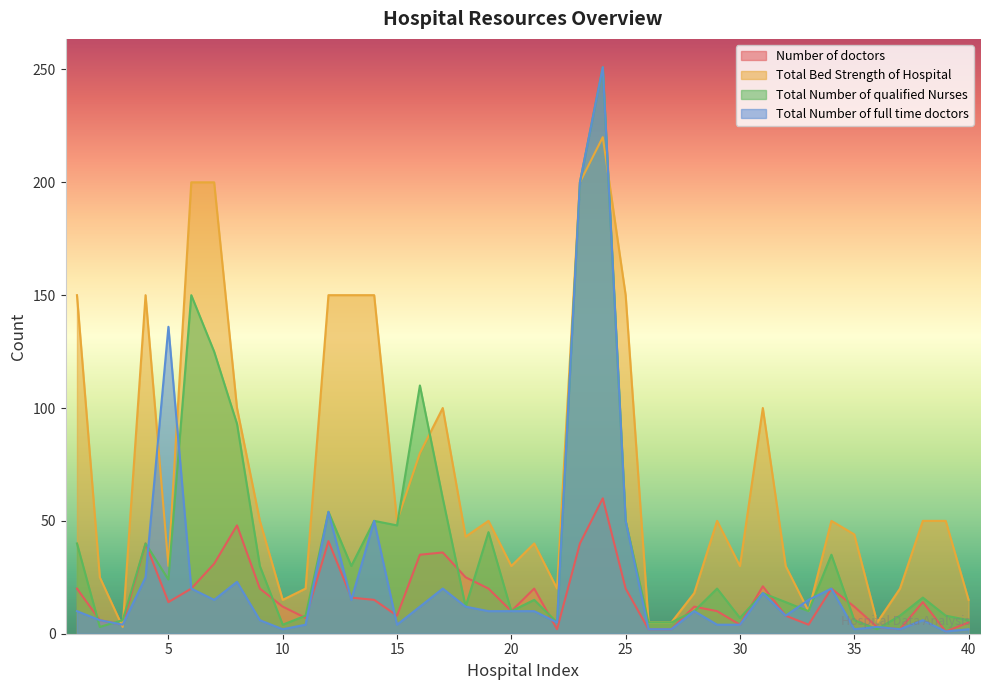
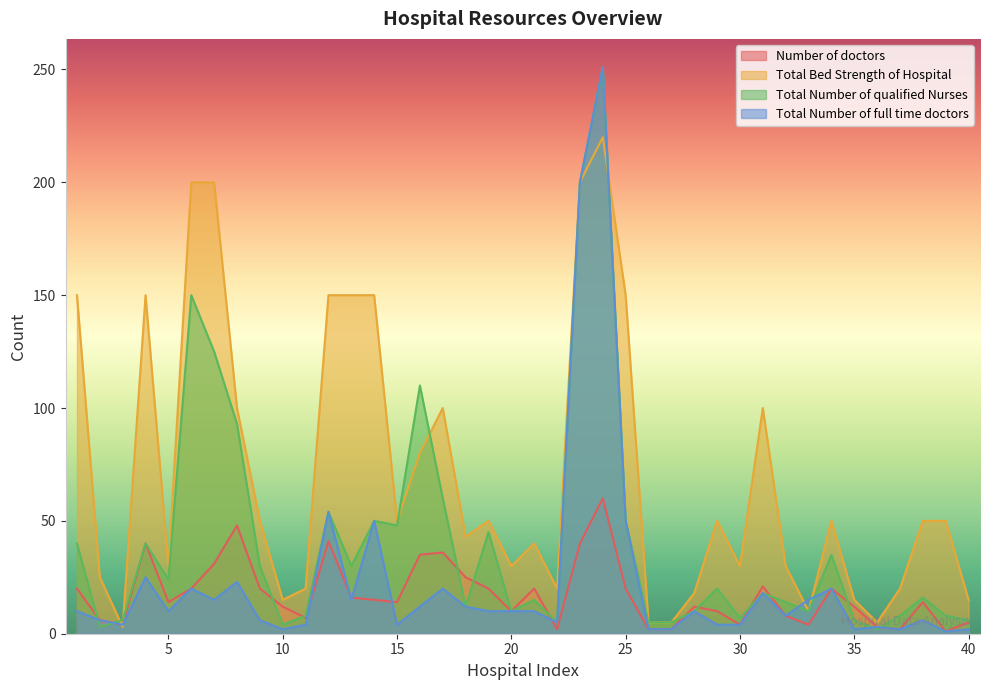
Total Number of full time doctors, 5: 136 -> 10
Number of doctors, 15: 8 -> 14
Total Bed Strength of Hospital, 35: 44 -> 15
